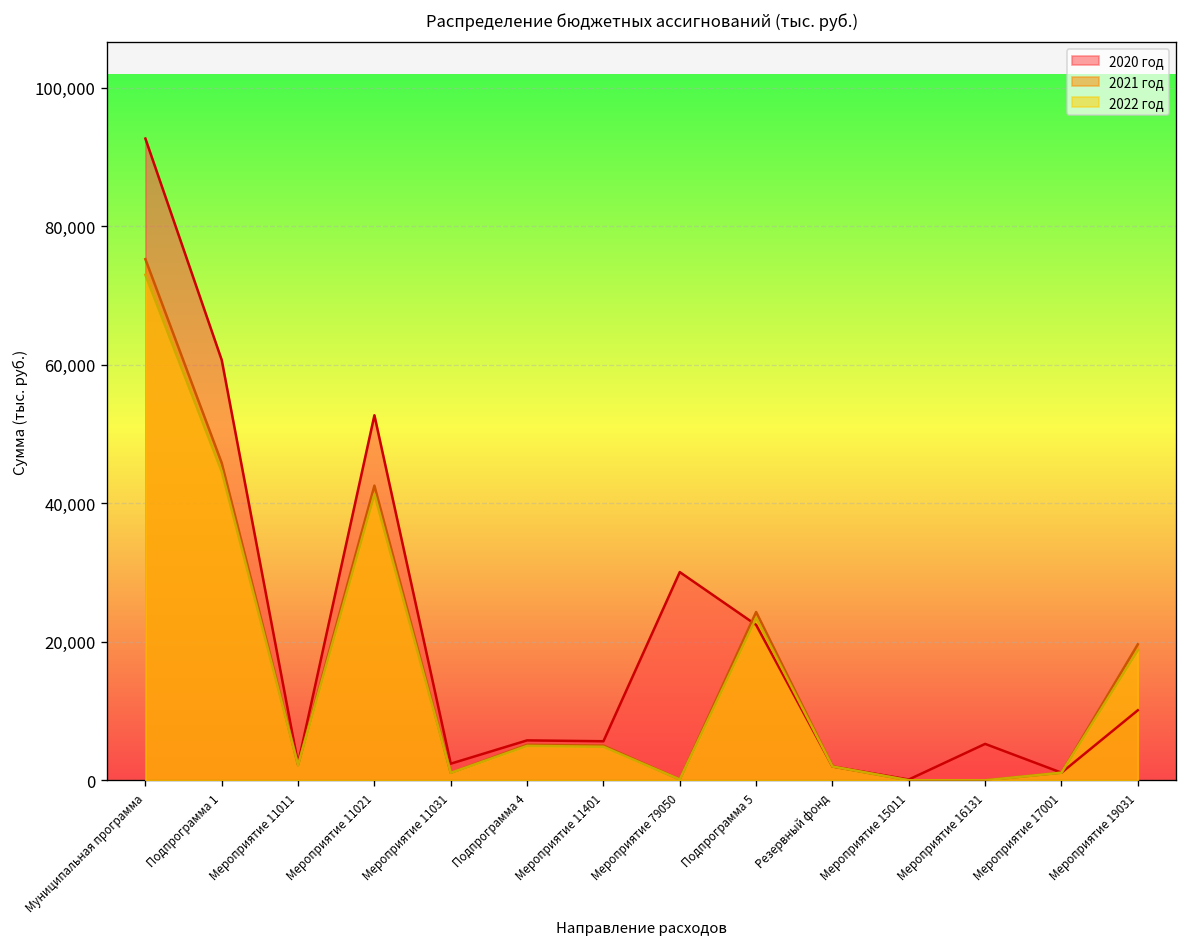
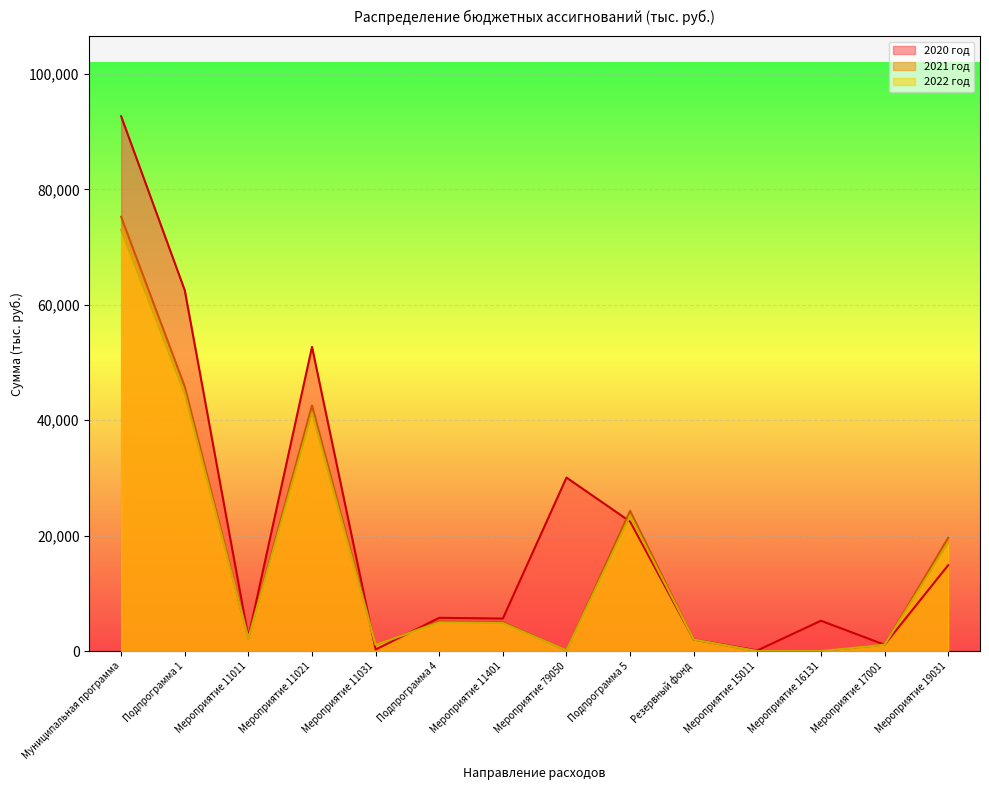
2020 год, Подпрограмма 1: 61,000 -> 63,000
2020 год, Мероприятие 11031: 2,000 -> 0
2020 год, Мероприятие 19031: 10,000 -> 15,000
